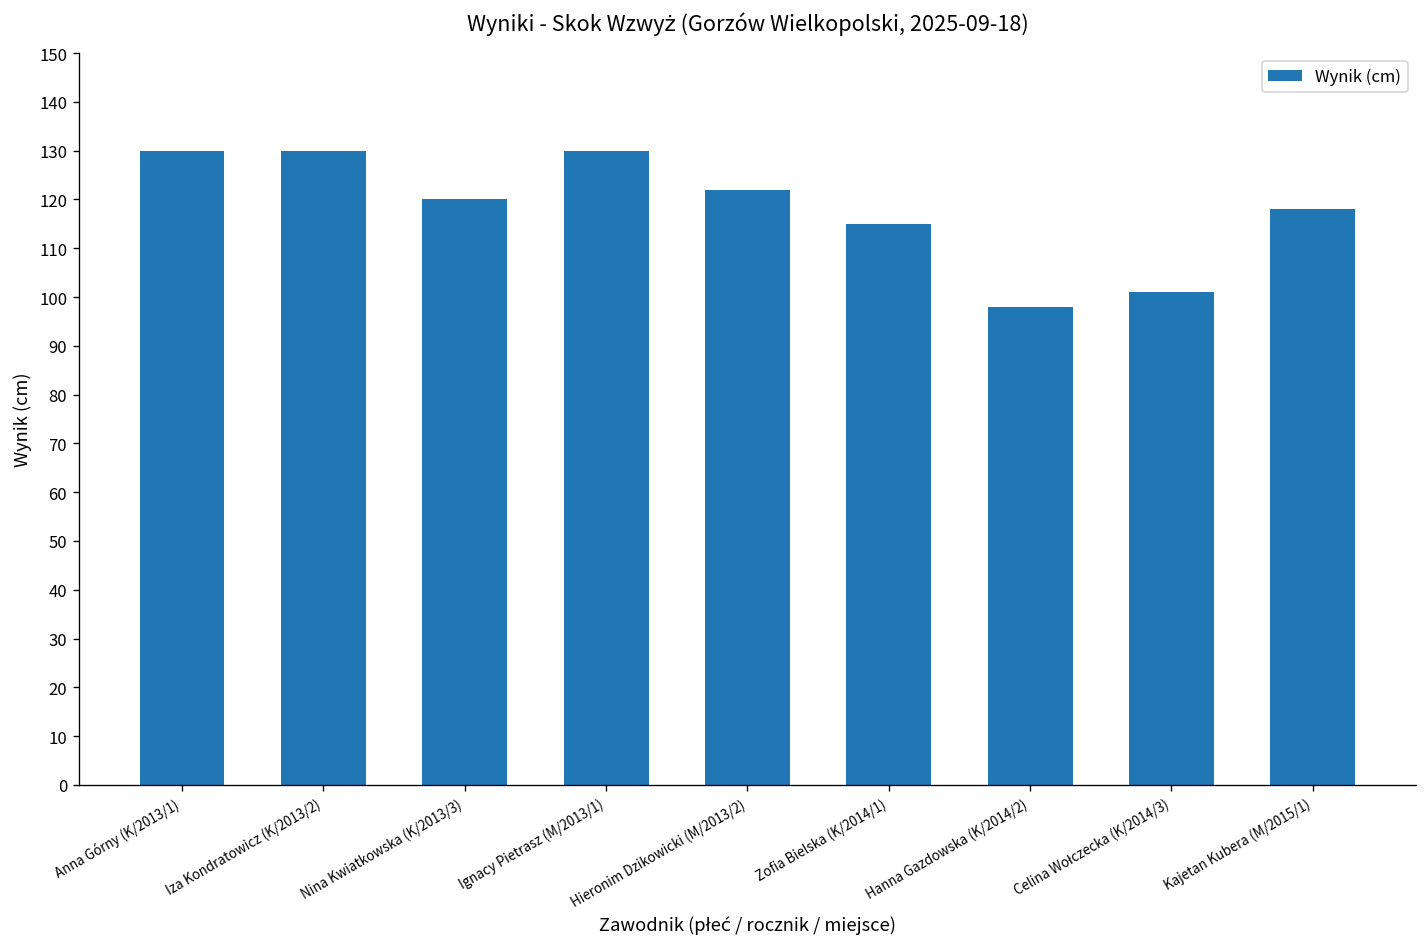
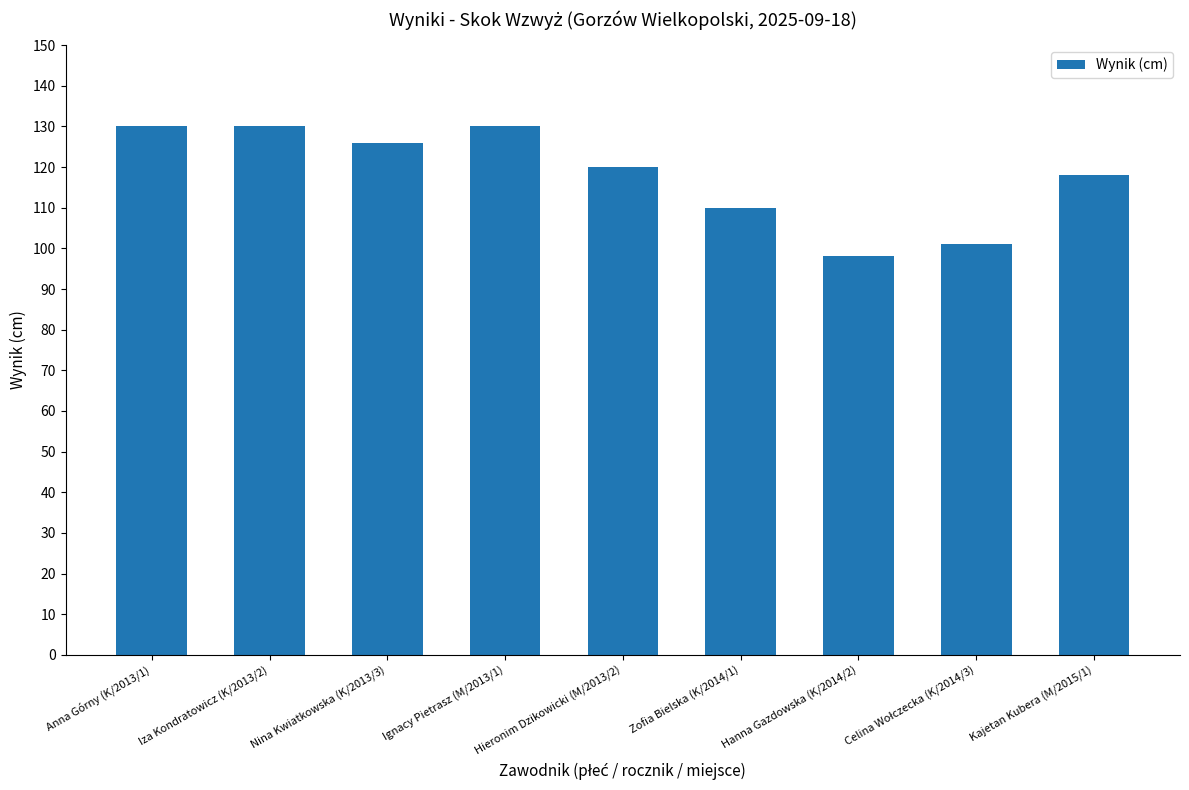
Nina Kwiatkowska (K/2013/3): 120 -> 126
Hieronim Dzikowicki (M/2013/2): 122 -> 120
Zofia Bielska (K/2014/1): 115 -> 110
